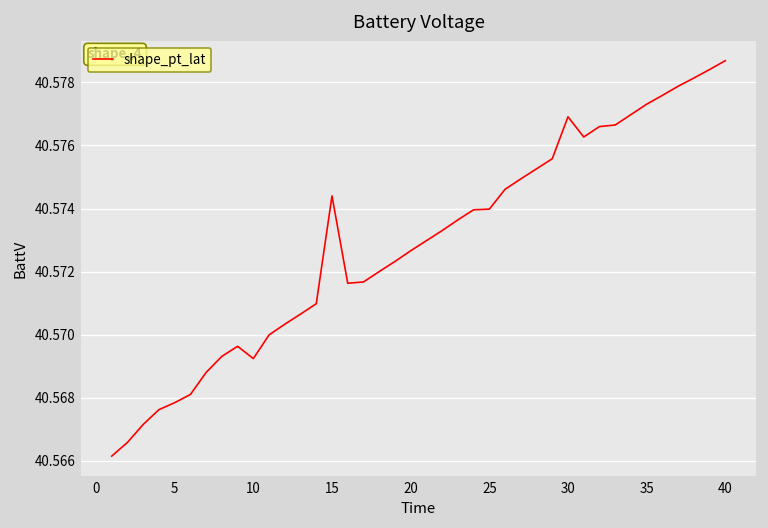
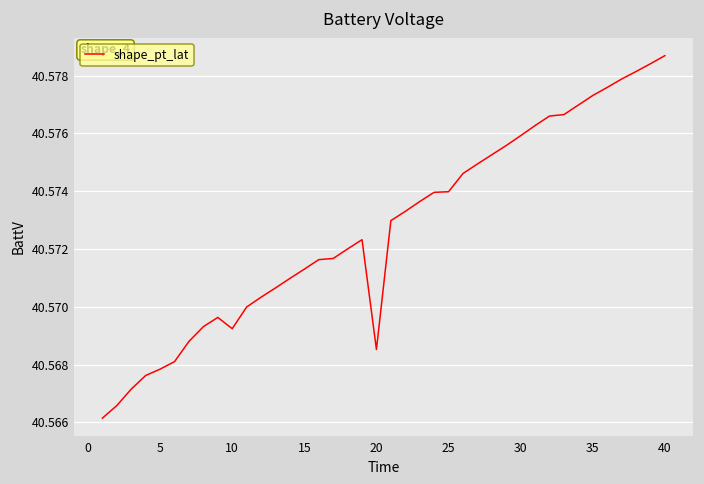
15: 40.5744 -> 40.5713
20: 40.5727 -> 40.5685
30: 40.5769 -> 40.5759
